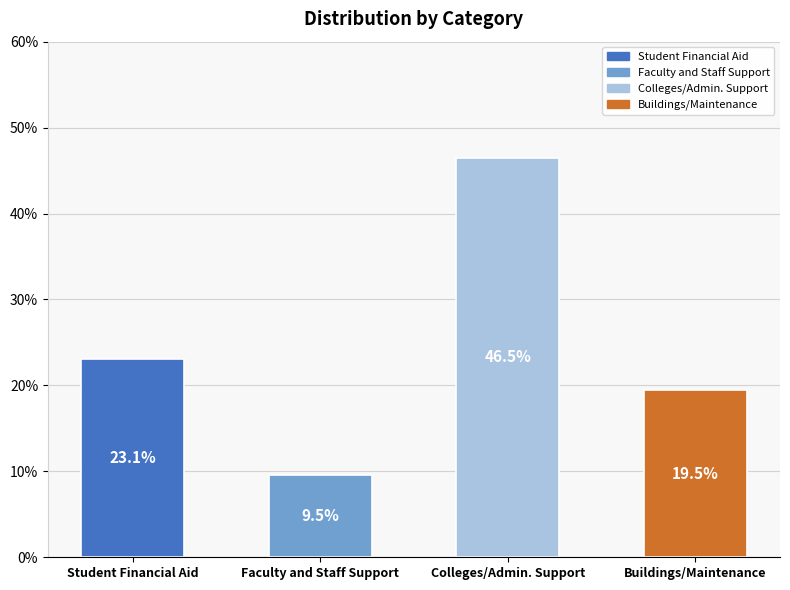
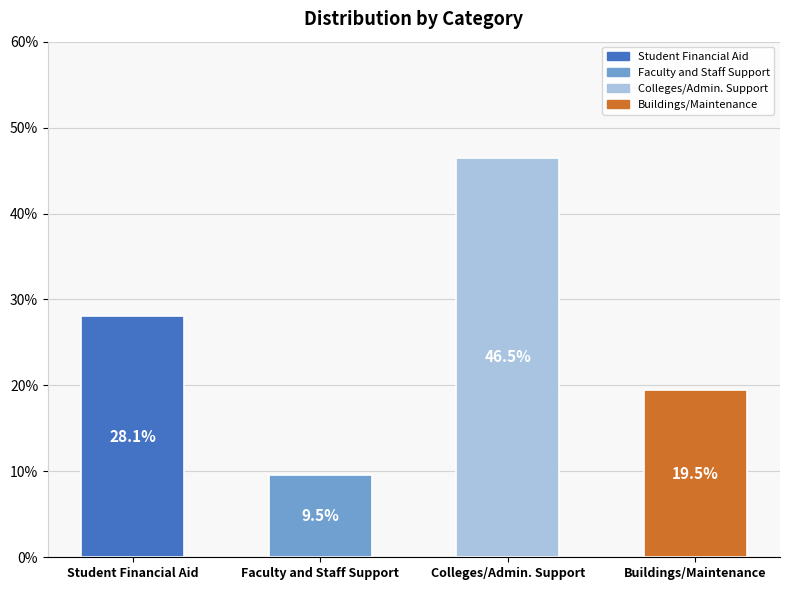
Student Financial Aid: 23.1% -> 28.1%
